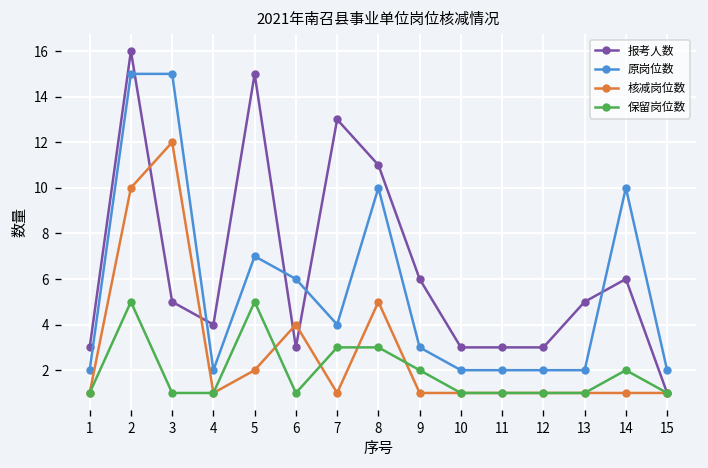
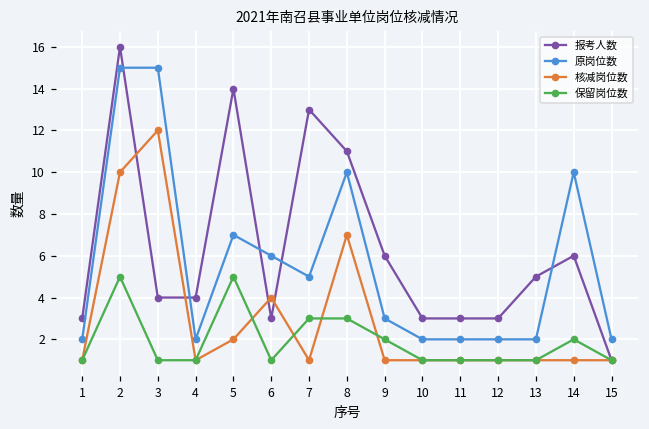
报考人数, 3: 5 -> 4
报考人数, 5: 15 -> 14
原岗位数, 7: 4 -> 5
核减岗位数, 8: 5 -> 7
